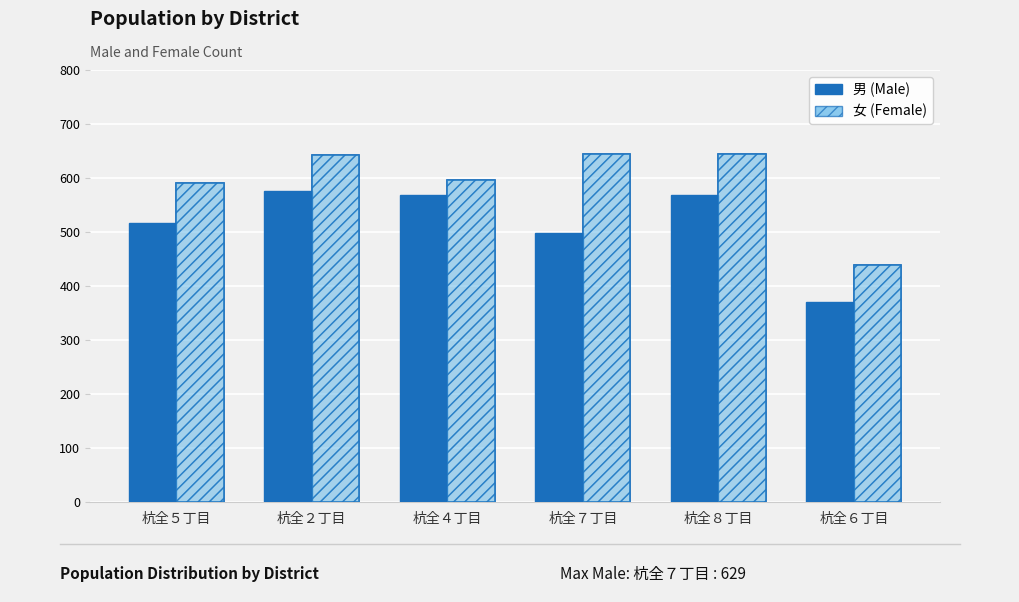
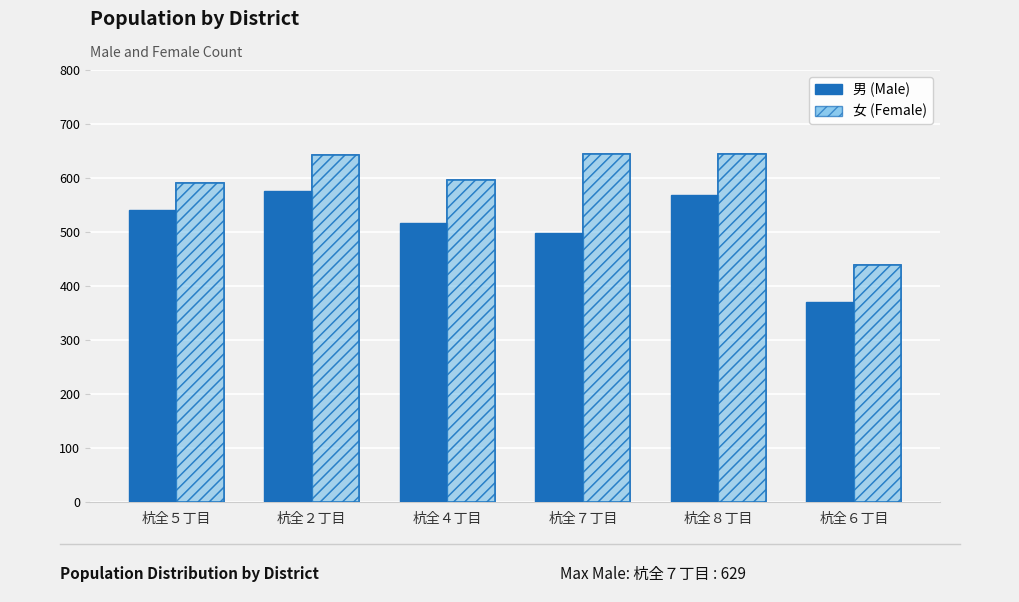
男 (Male), 杭全５丁目: 520 -> 540
男 (Male), 杭全４丁目: 570 -> 520
